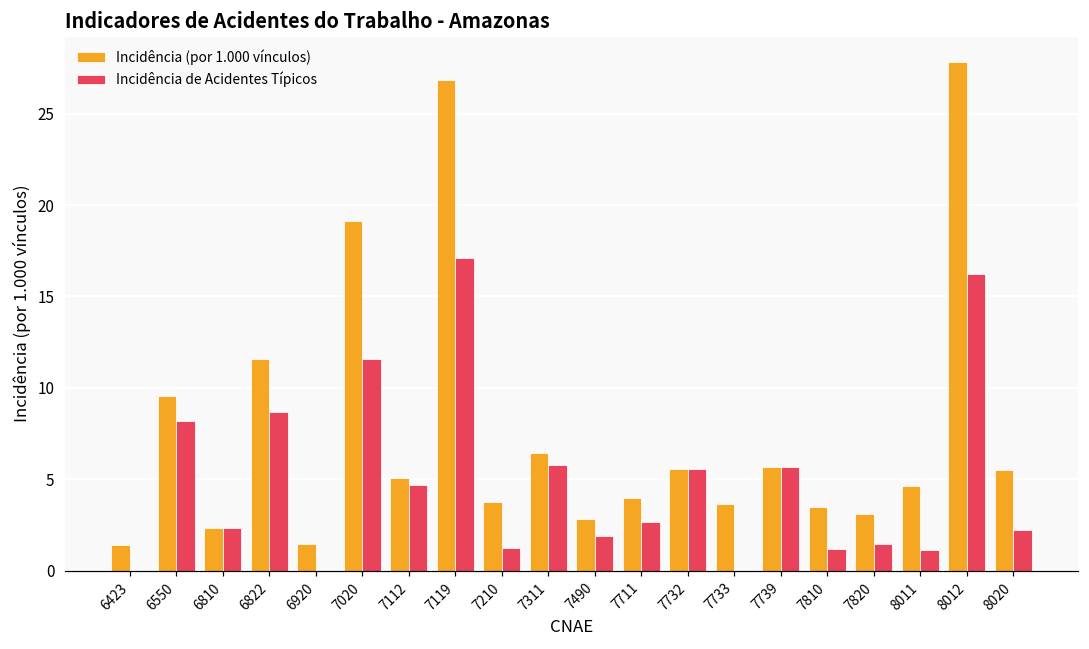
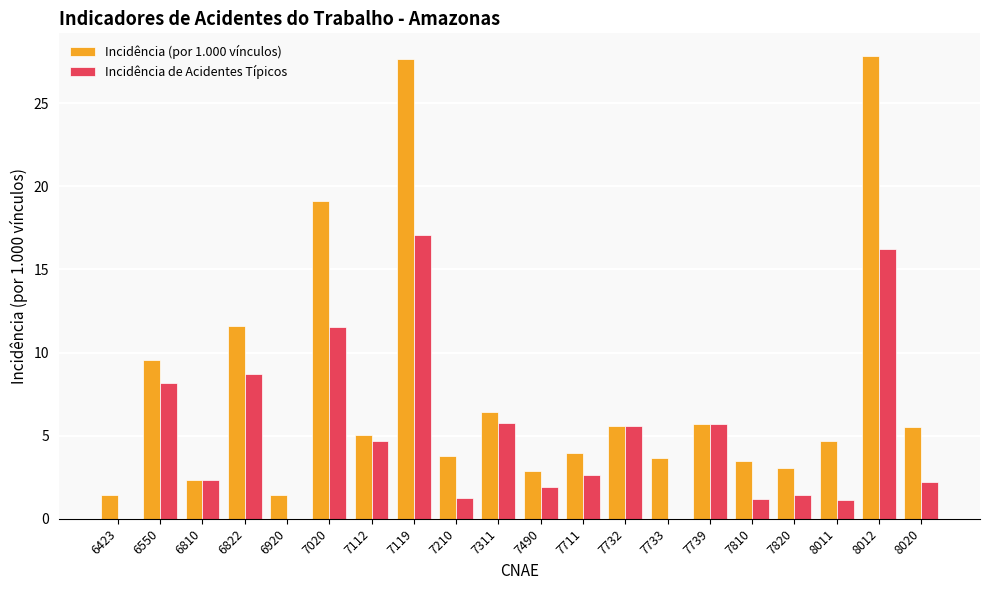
Incidência (por 1.000 vínculos), 7119: 26.9 -> 27.7
